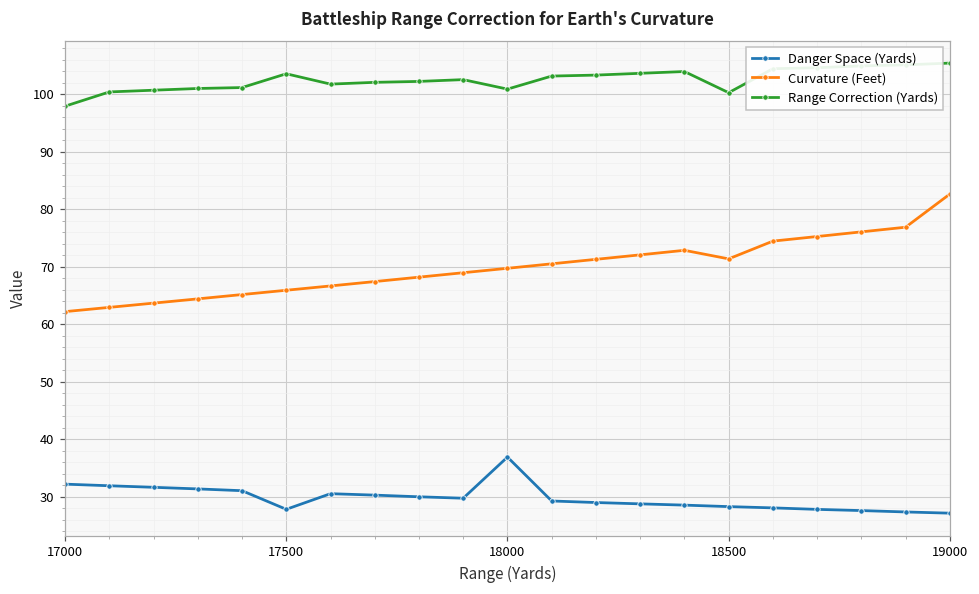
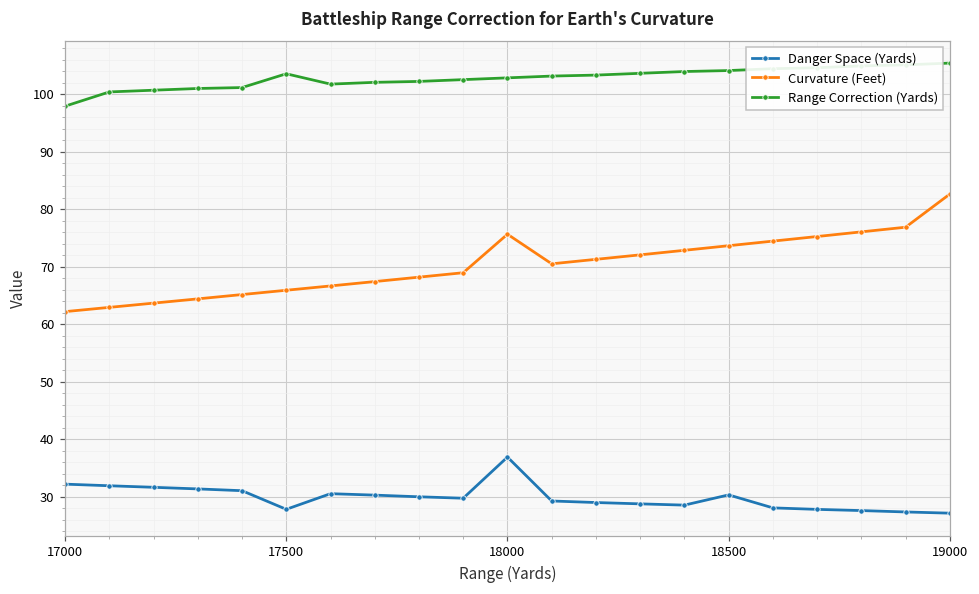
Curvature (Feet), 18000: 70 -> 76
Range Correction (Yards), 18000: 101 -> 103
Danger Space (Yards), 18500: 28 -> 30
Curvature (Feet), 18500: 71 -> 74
Range Correction (Yards), 18500: 100 -> 104
